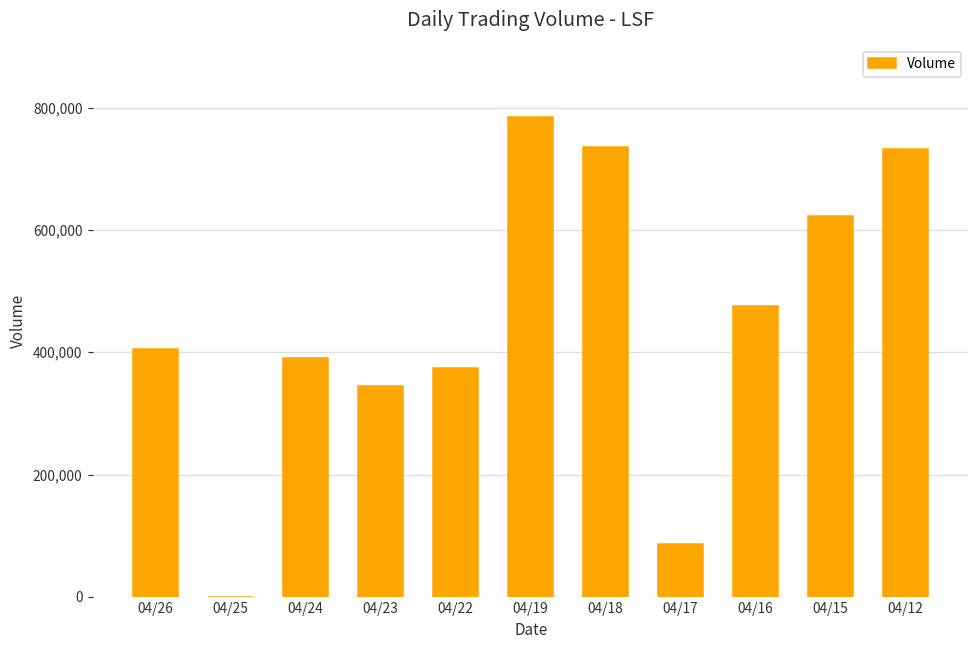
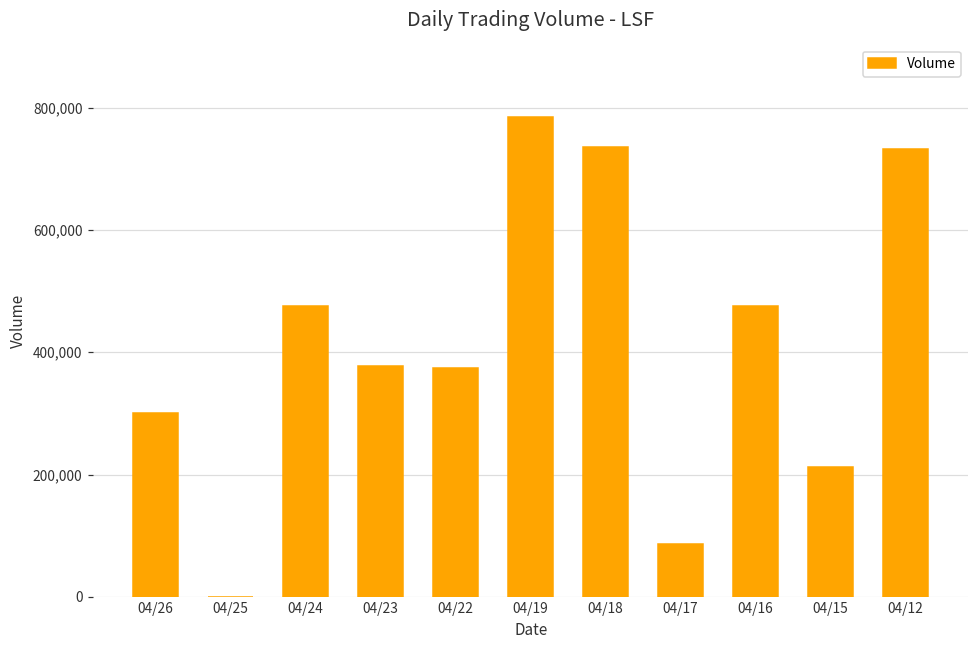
04/26: 410,000 -> 300,000
04/24: 390,000 -> 480,000
04/23: 340,000 -> 380,000
04/15: 620,000 -> 210,000
